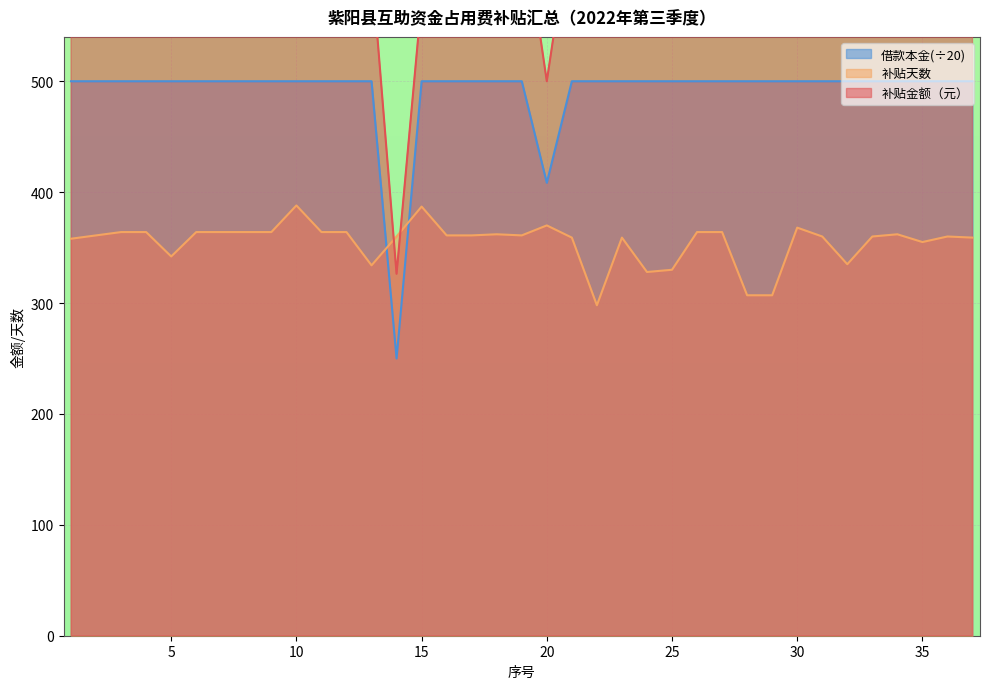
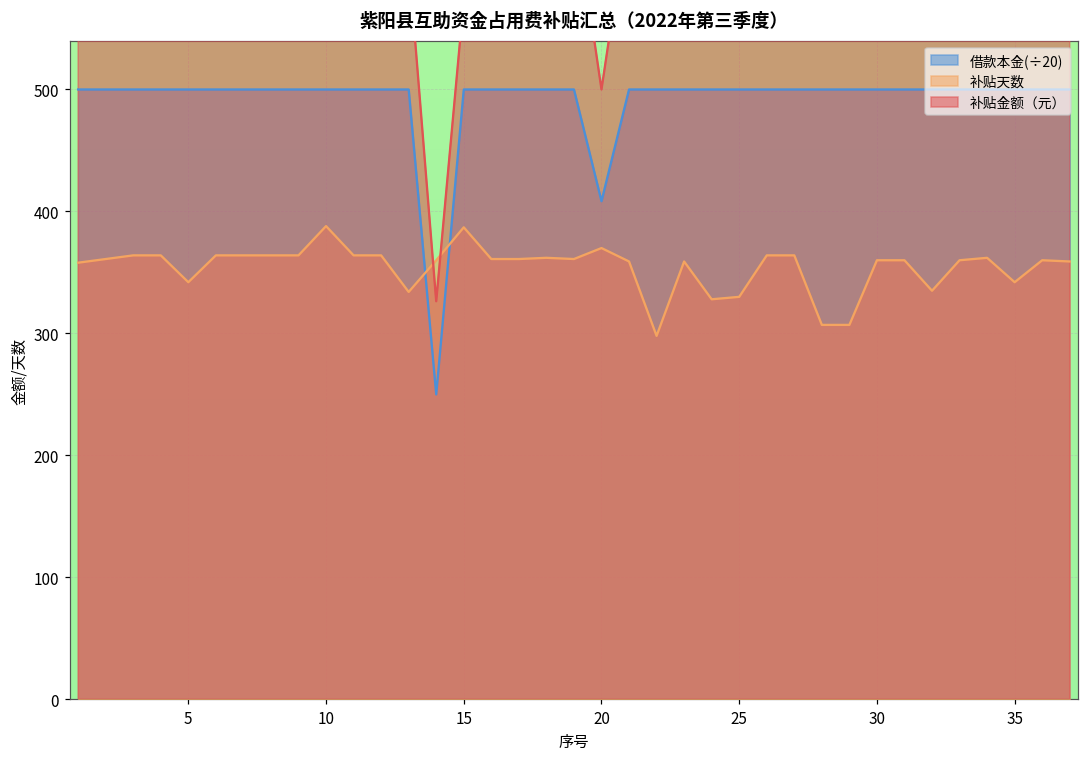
补贴天数, 30: 368 -> 360
补贴天数, 35: 355 -> 342
